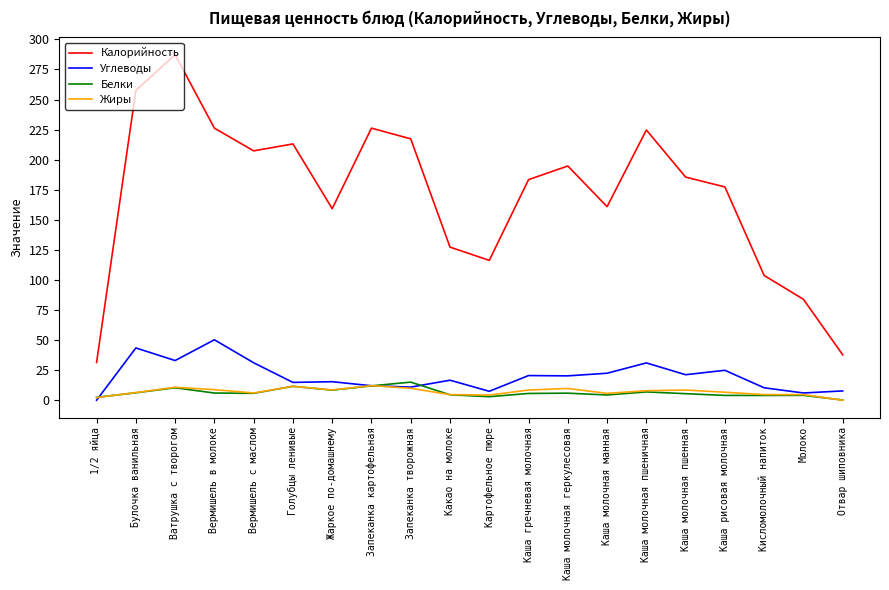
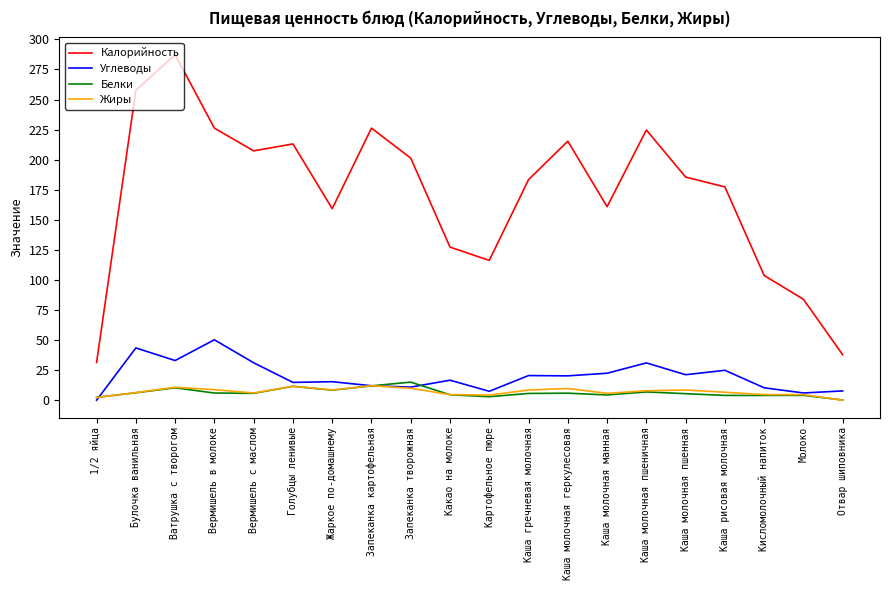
Калорийность, Запеканка творожная: 217 -> 201
Калорийность, Каша молочная геркулесовая: 195 -> 215
